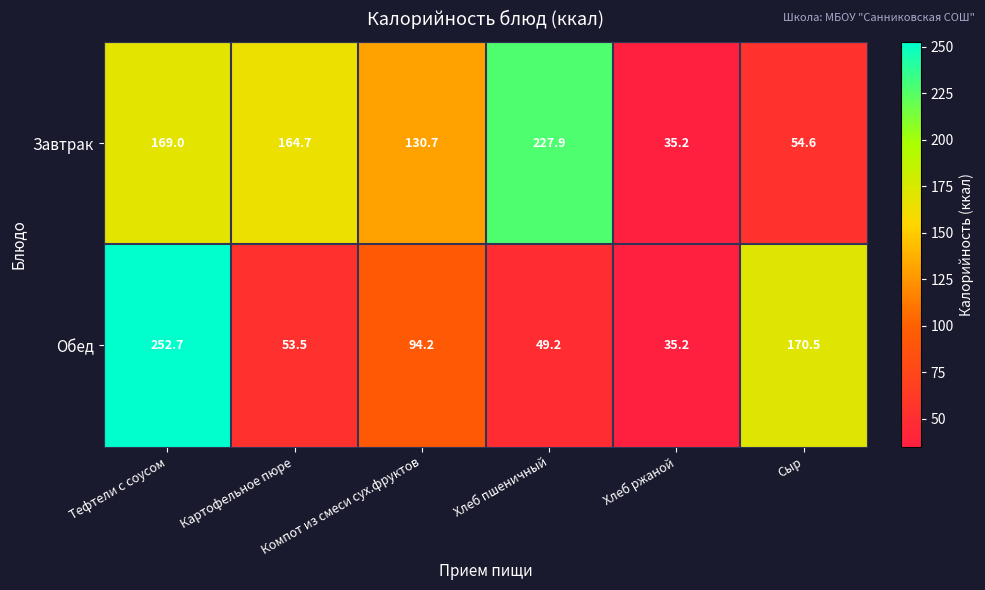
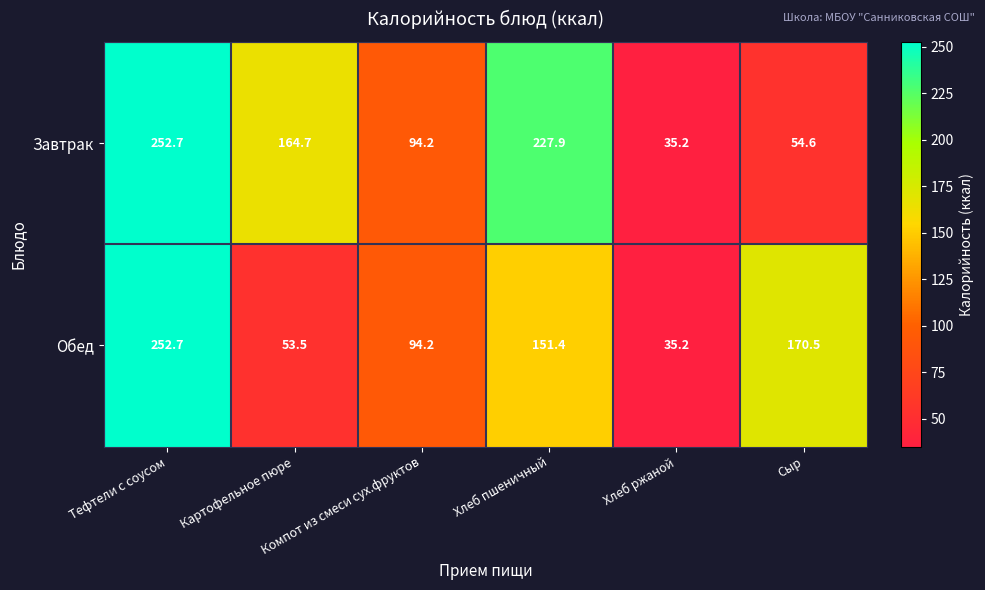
Завтрак, Тефтели с соусом: 169.0 -> 252.7
Завтрак, Компот из смеси сух.фруктов: 130.7 -> 94.2
Обед, Хлеб пшеничный: 49.2 -> 151.4
